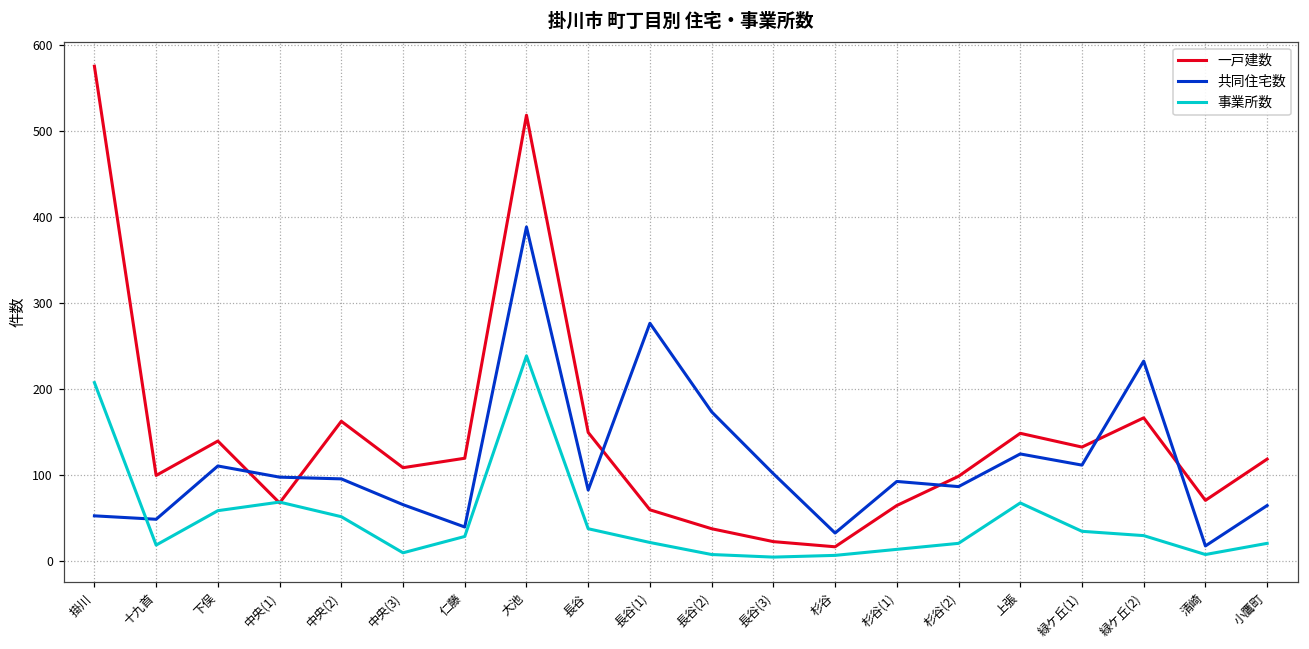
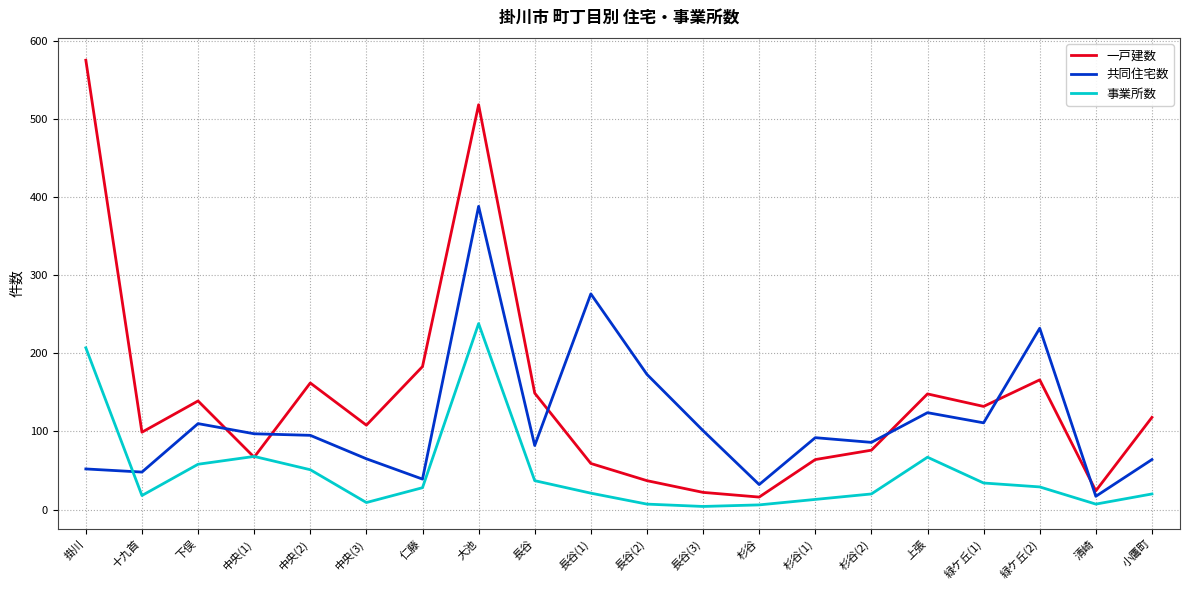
一戸建数, 仁藤: 120 -> 180
一戸建数, 杉谷(2): 100 -> 80
一戸建数, 清崎: 70 -> 20
